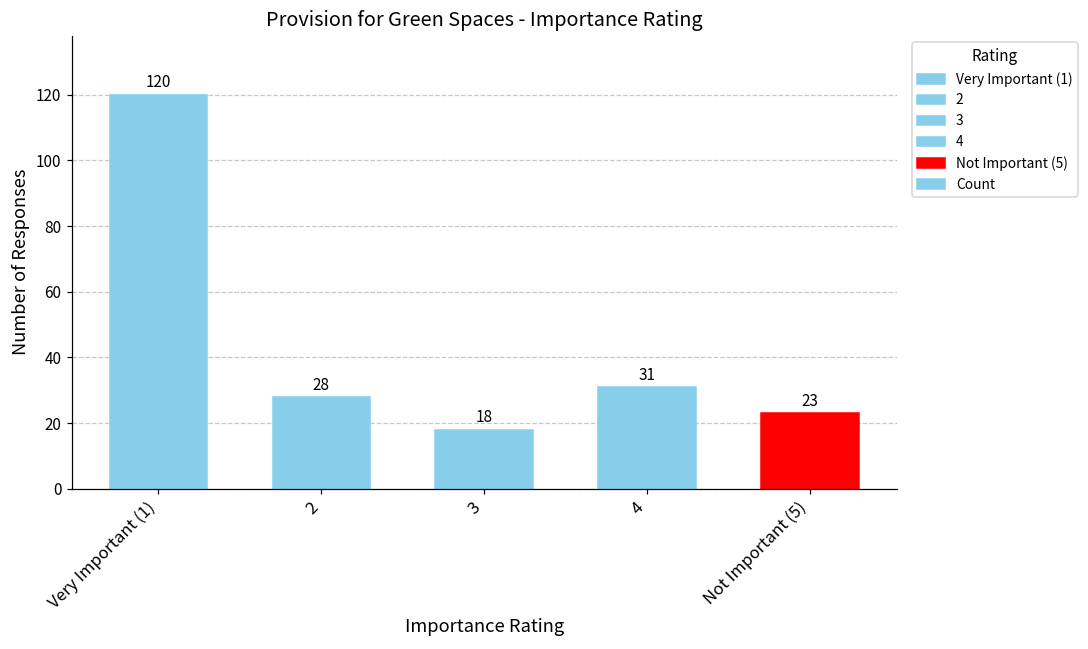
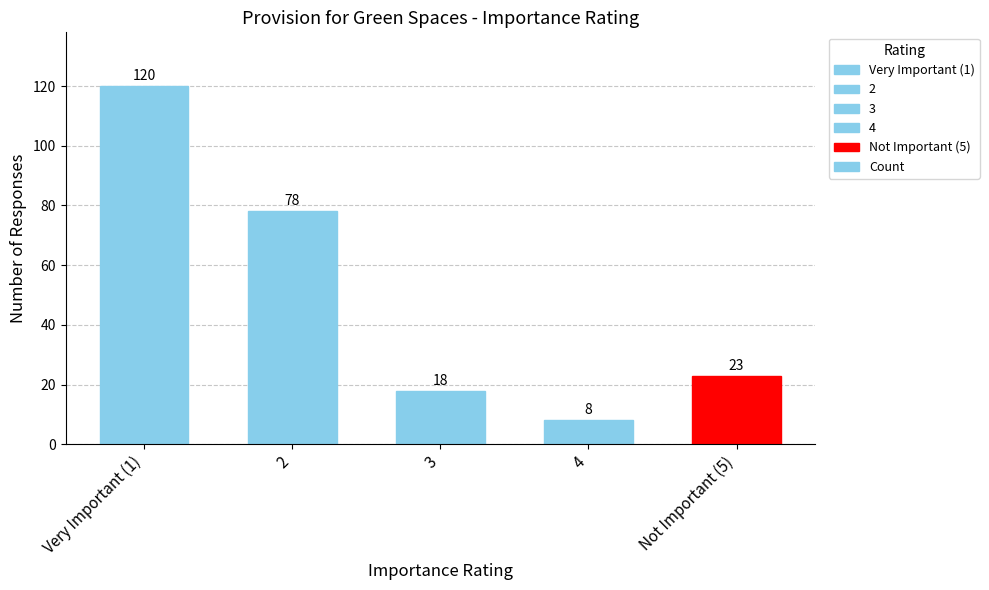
2: 28 -> 78
4: 31 -> 8
